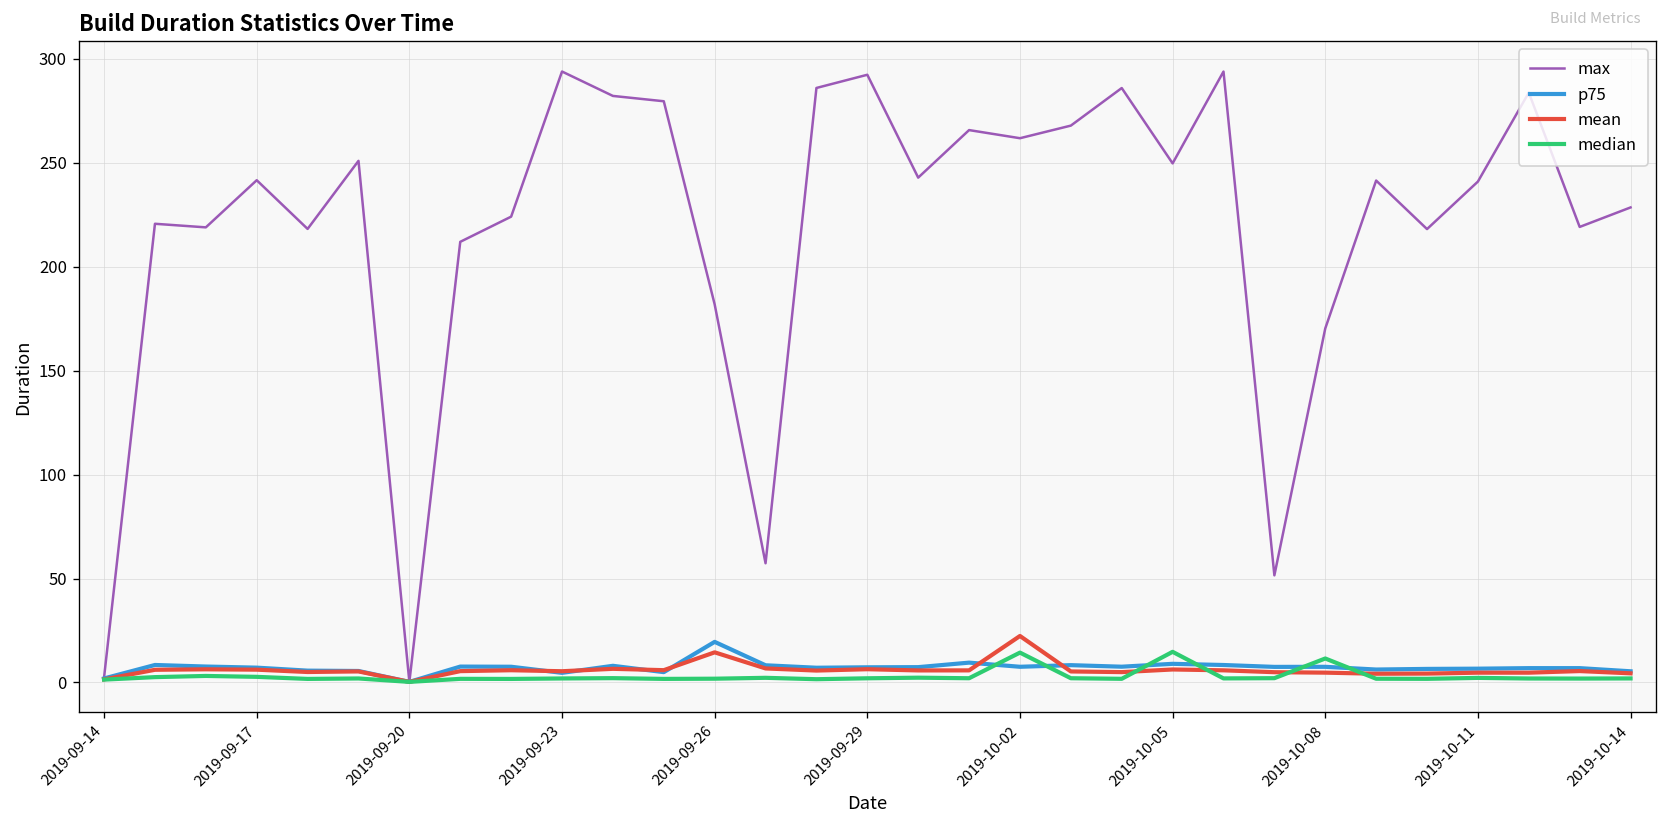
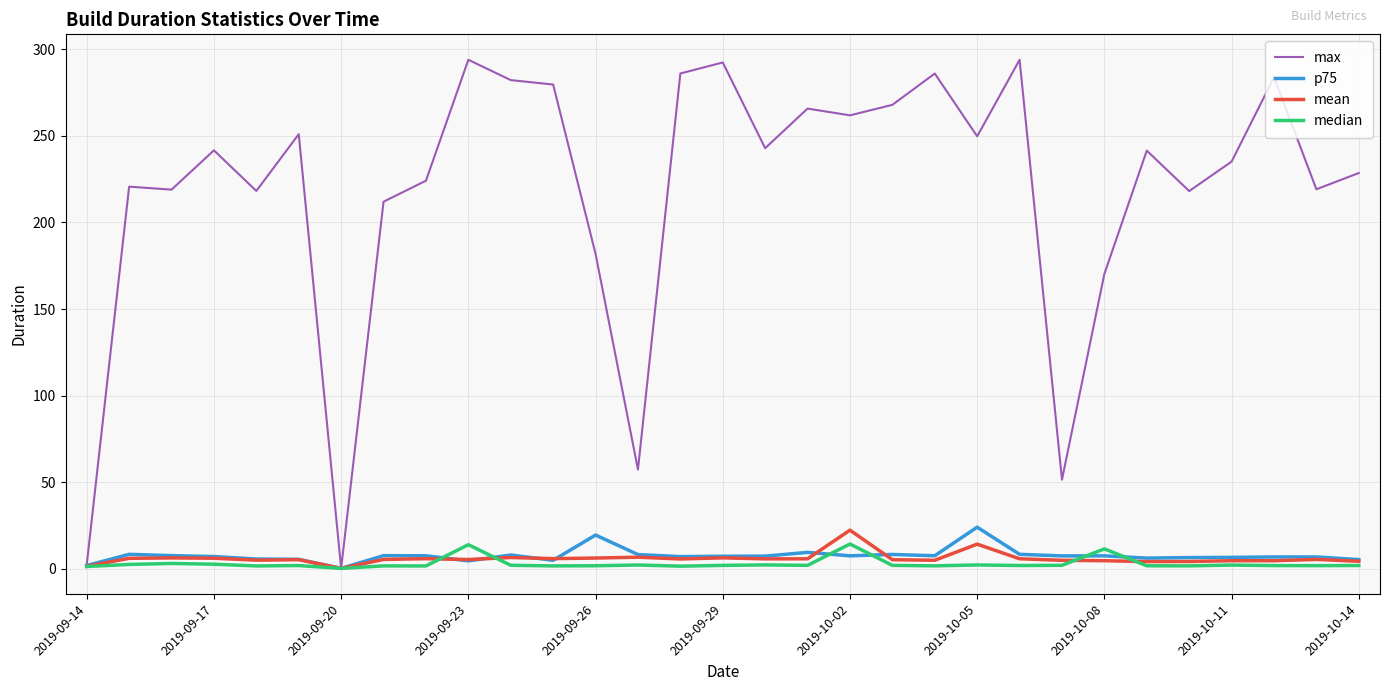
median, 2019-09-23: 2 -> 14
mean, 2019-09-26: 14 -> 6
p75, 2019-10-05: 9 -> 24
mean, 2019-10-05: 6 -> 14
median, 2019-10-05: 15 -> 2
max, 2019-10-11: 241 -> 235
